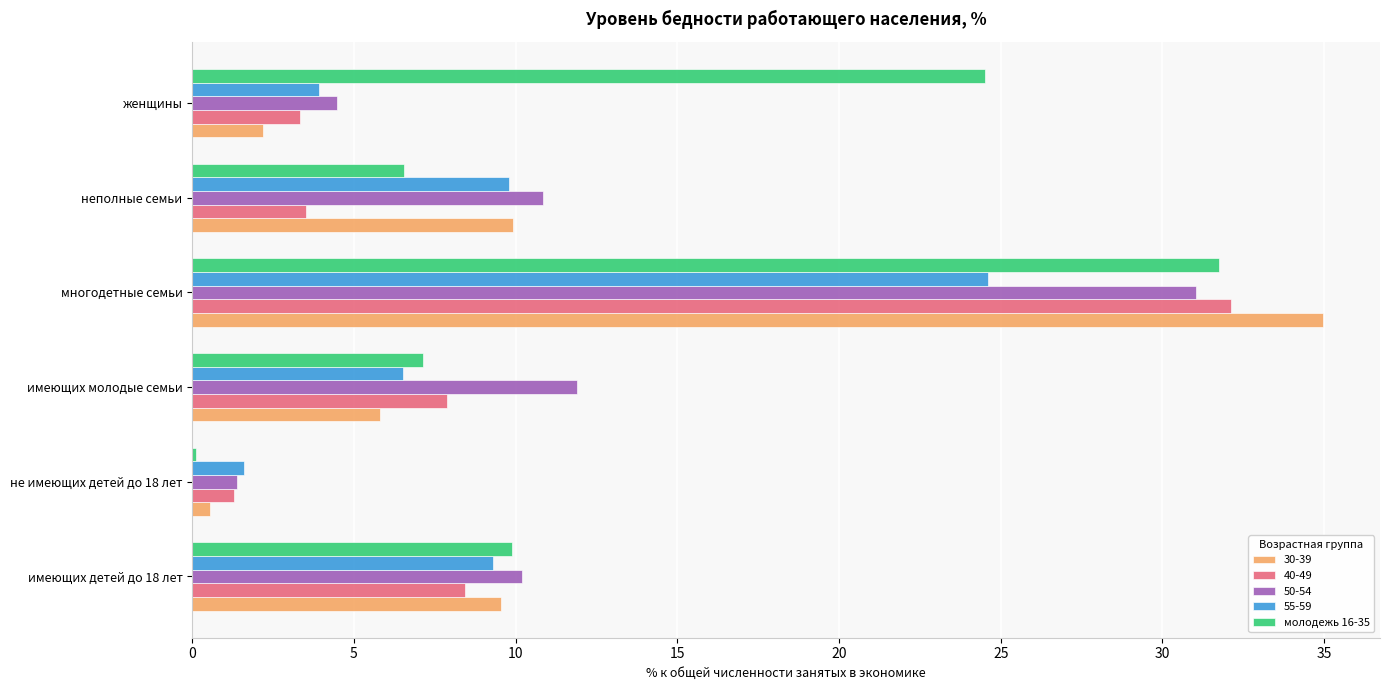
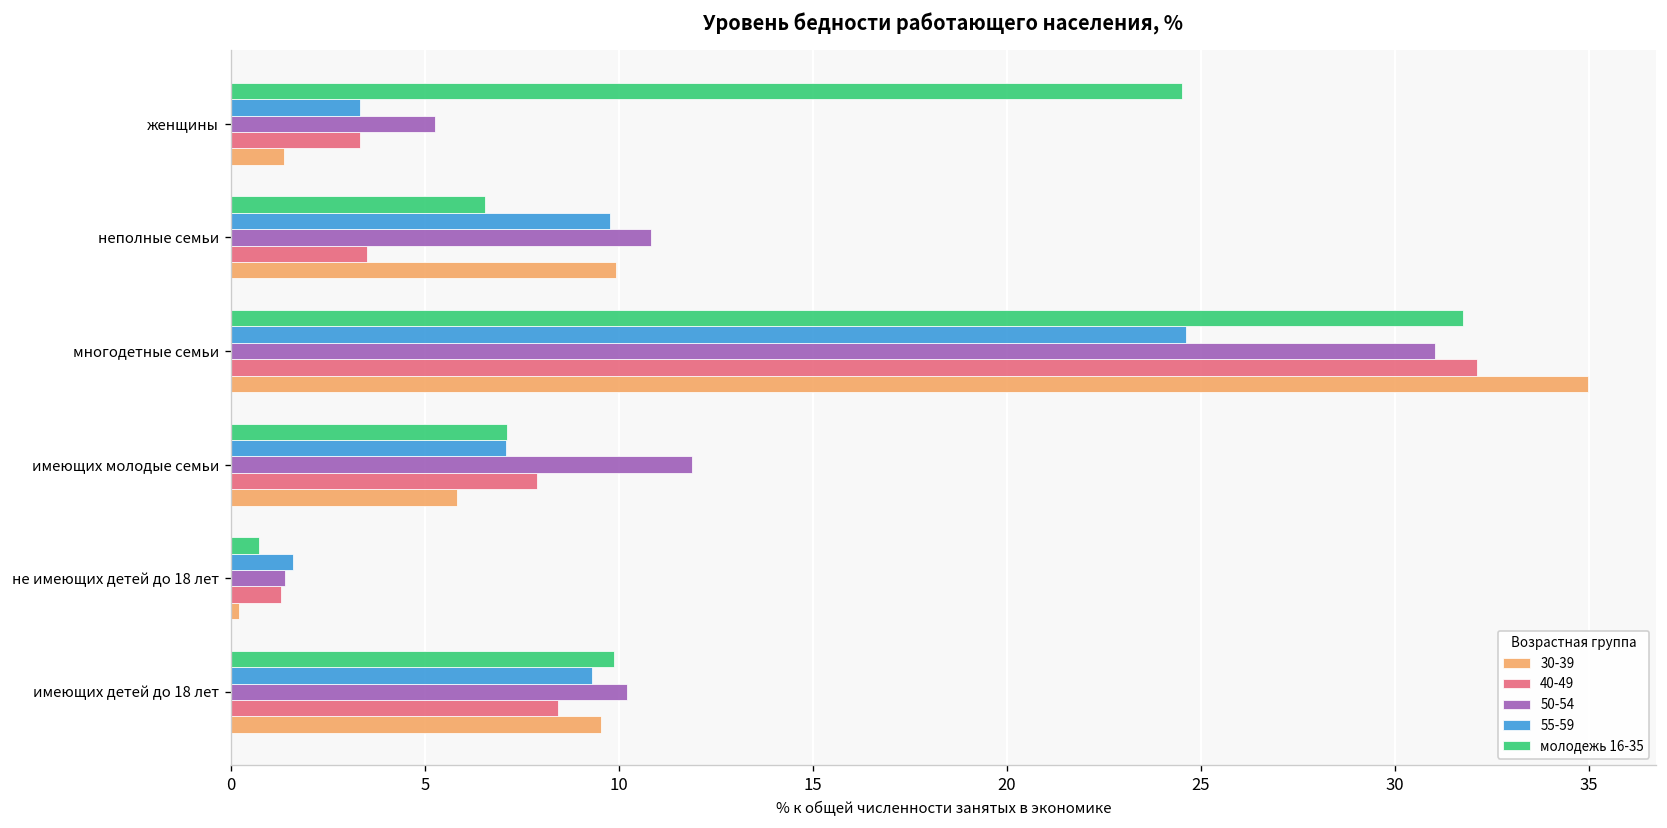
55-59, женщины: 3.9 -> 3.3
50-54, женщины: 4.5 -> 5.3
30-39, женщины: 2.2 -> 1.4
55-59, имеющих молодые семьи: 6.5 -> 7.1
молодежь 16-35, не имеющих детей до 18 лет: 0.1 -> 0.7
30-39, не имеющих детей до 18 лет: 0.5 -> 0.2
